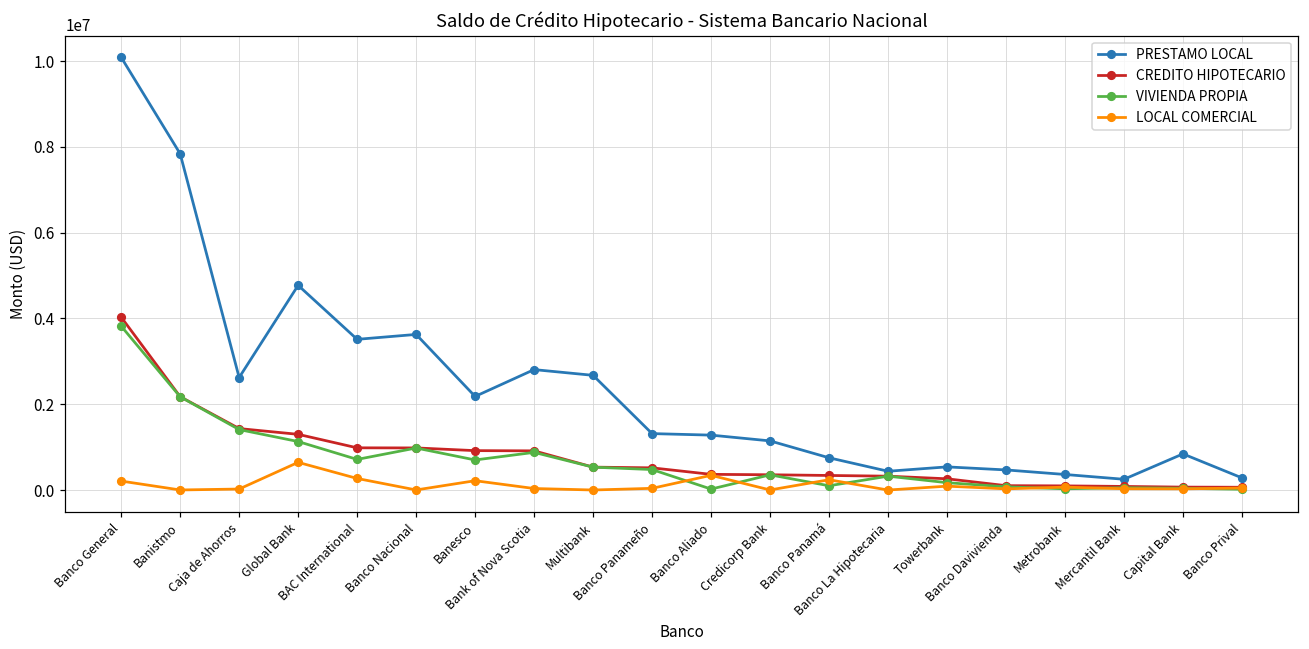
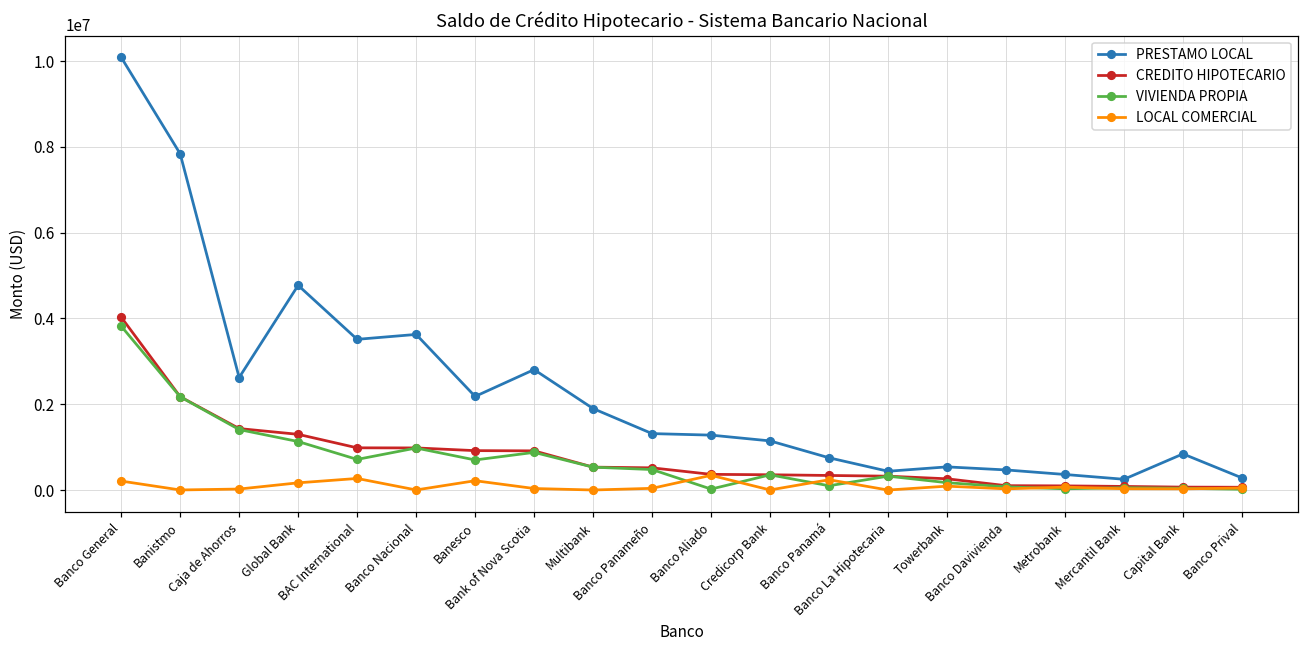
LOCAL COMERCIAL, Global Bank: 600000 -> 200000
PRESTAMO LOCAL, Multibank: 2700000 -> 1900000
